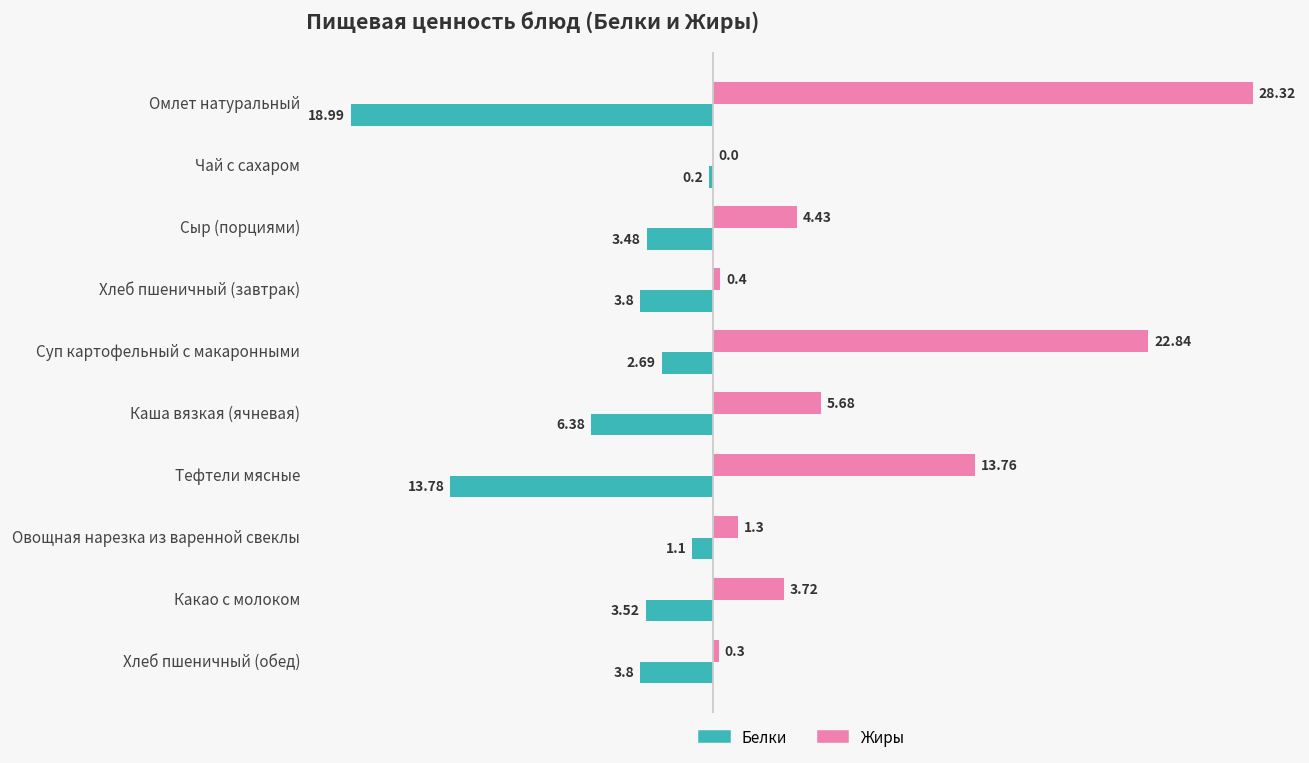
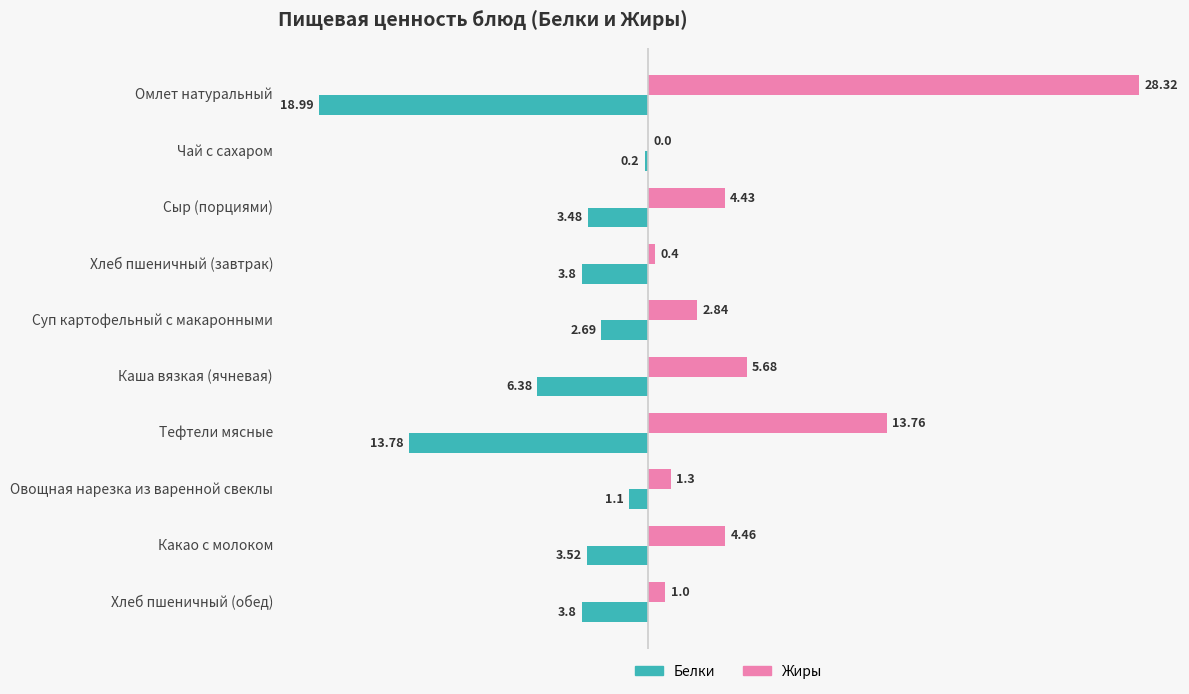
Жиры, Суп картофельный с макаронными: 22.84 -> 2.84
Жиры, Какао с молоком: 3.72 -> 4.46
Жиры, Хлеб пшеничный (обед): 0.3 -> 1.0
